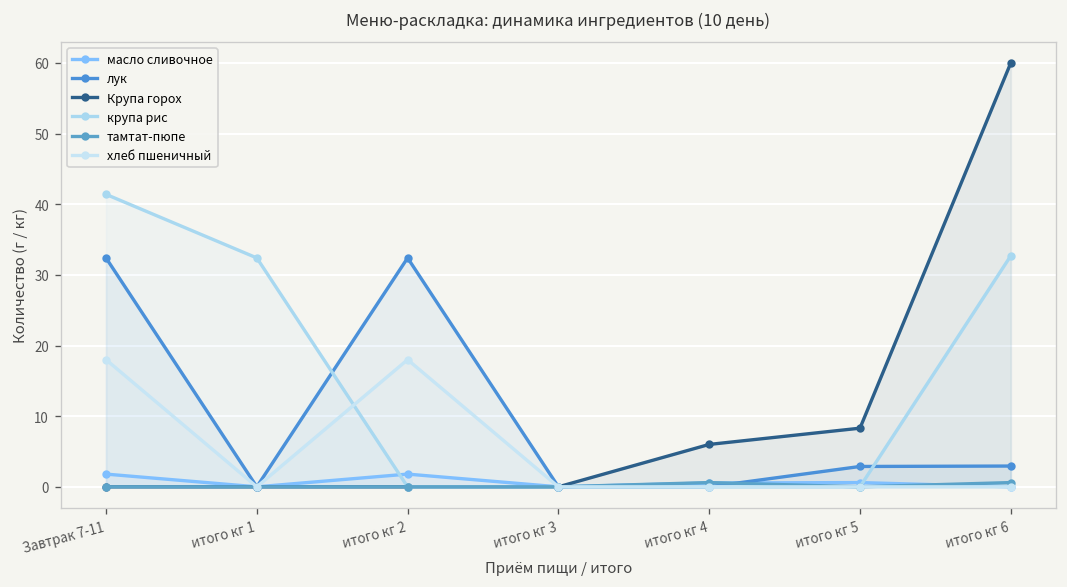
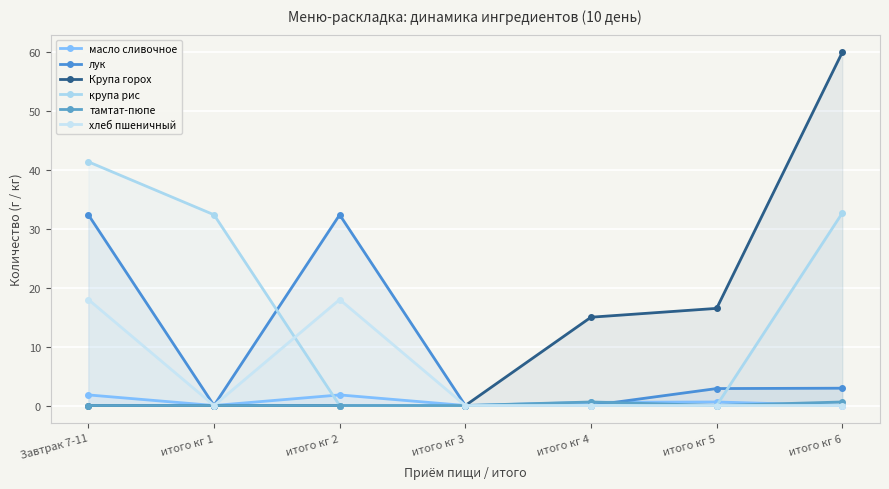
Крупа горох, итого кг 4: 6 -> 15
Крупа горох, итого кг 5: 8 -> 17
